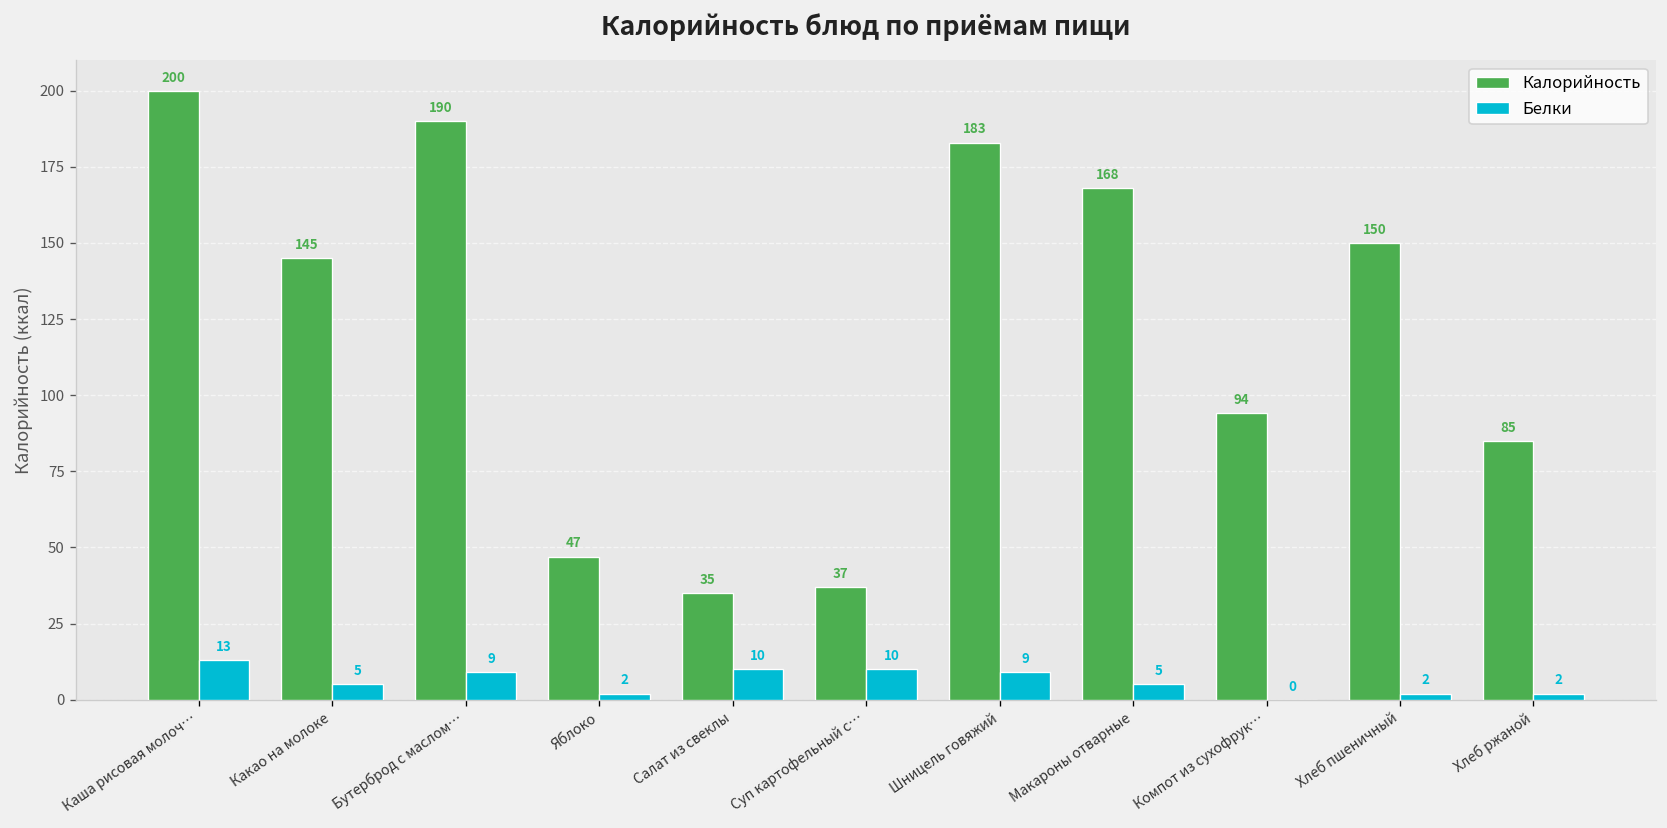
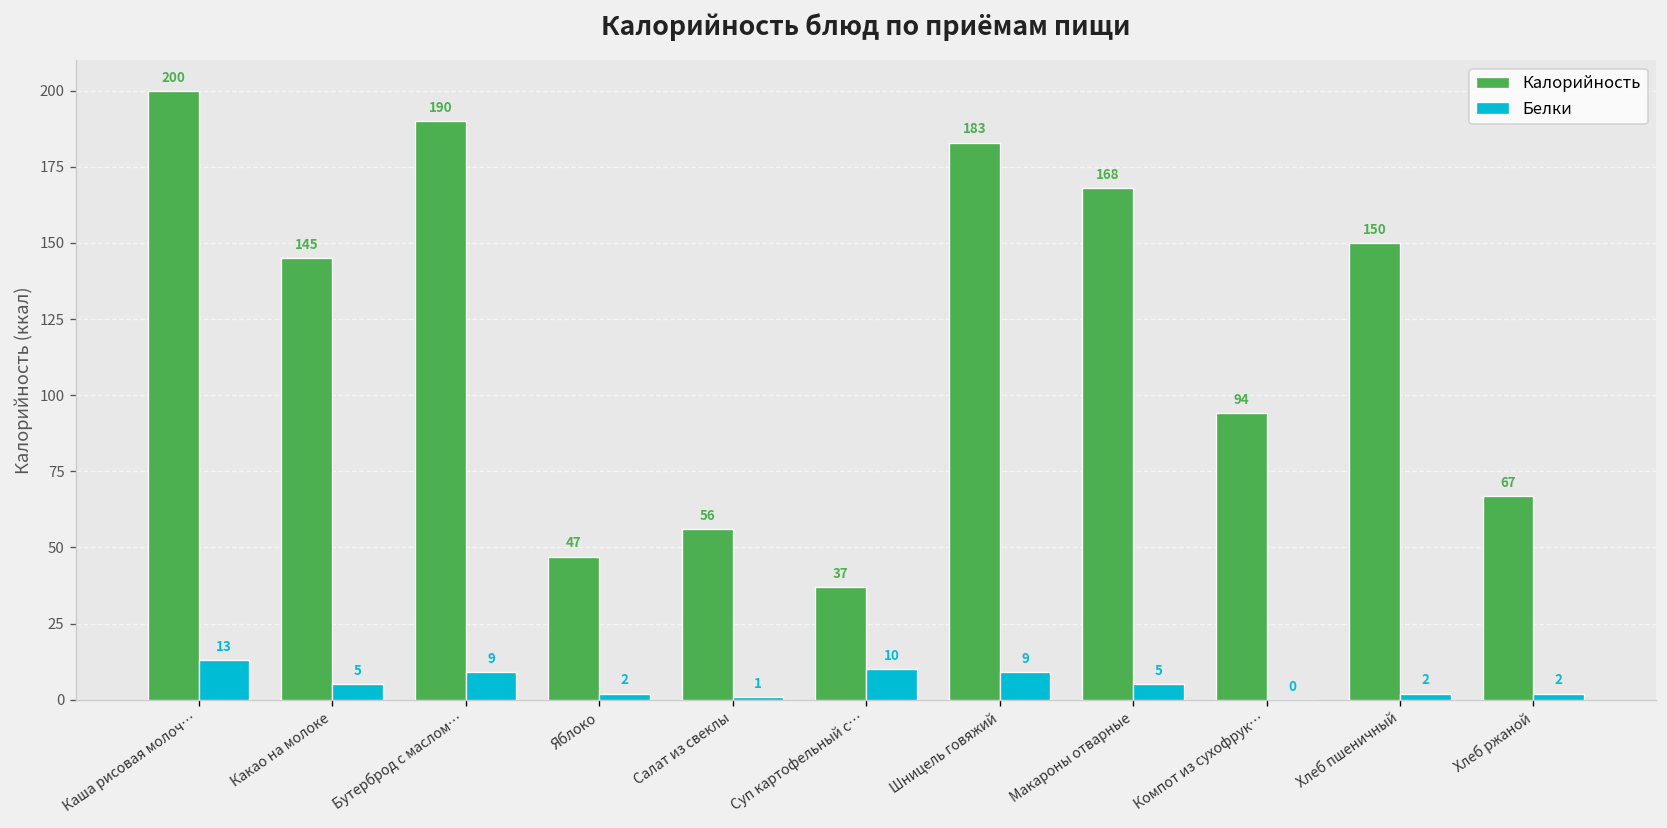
Калорийность, Салат из свеклы: 35 -> 56
Белки, Салат из свеклы: 10 -> 1
Калорийность, Хлеб ржаной: 85 -> 67
